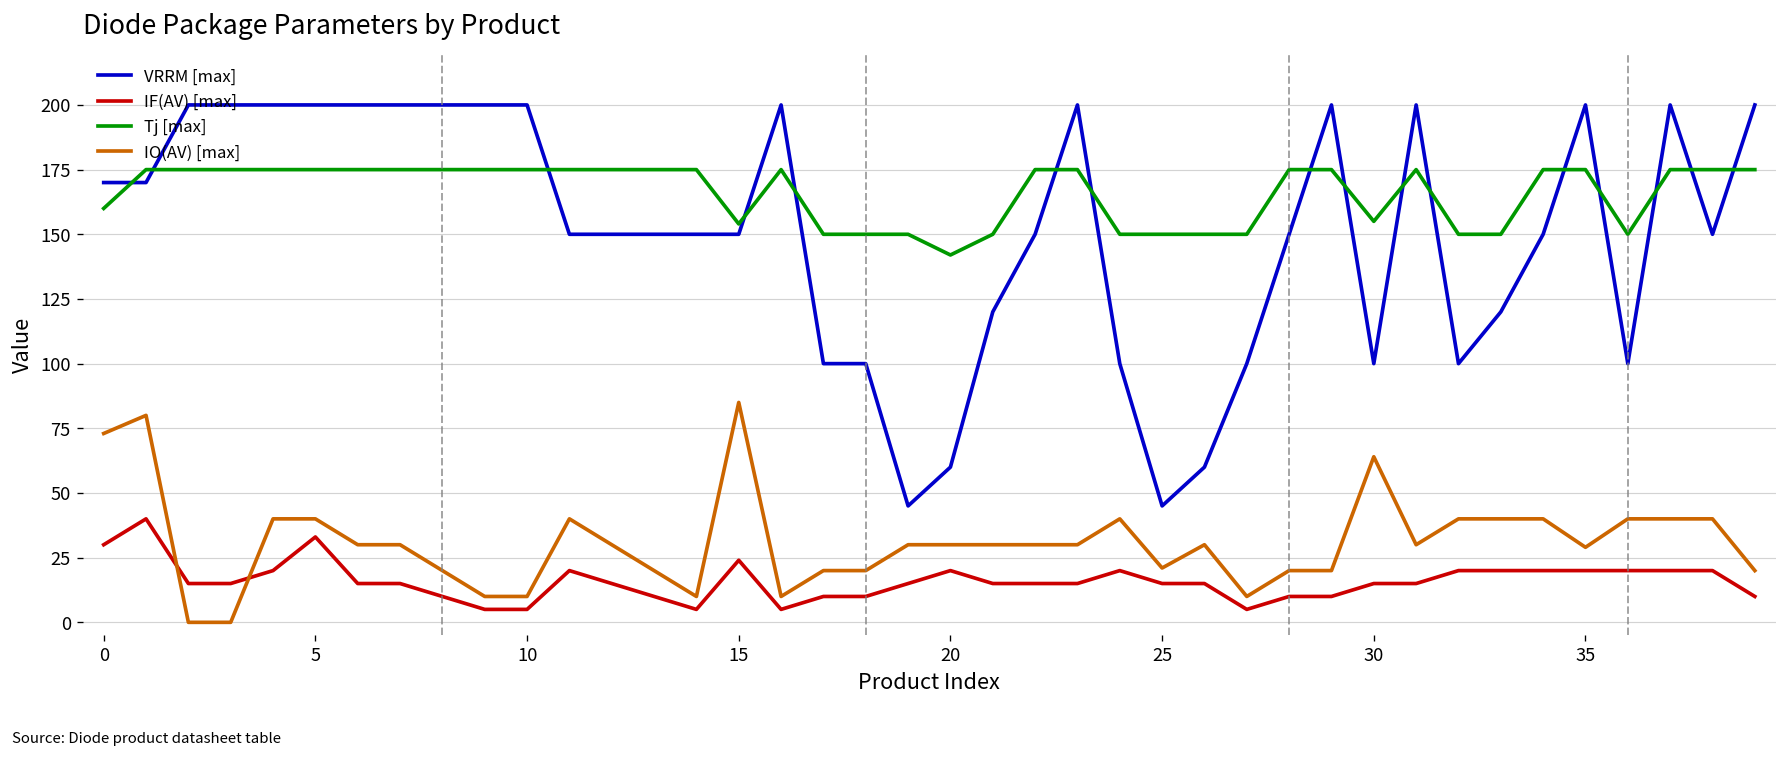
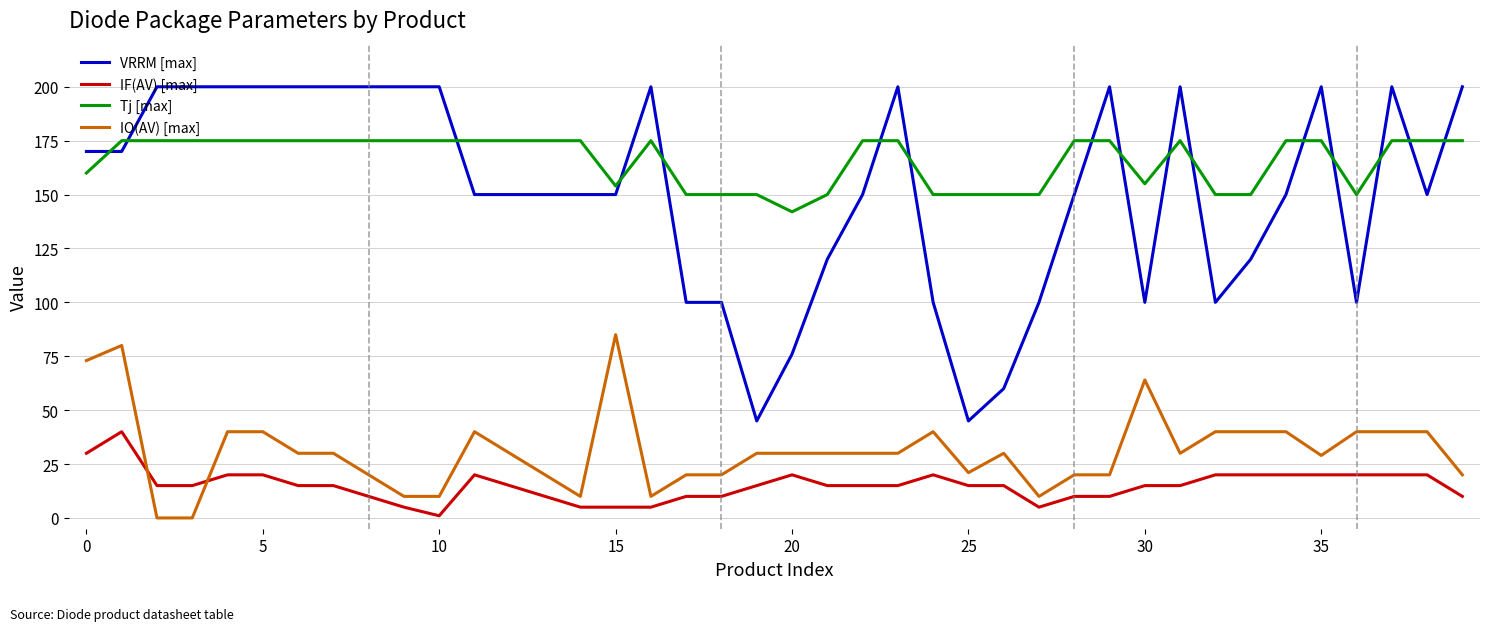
IF(AV) [max], 5: 33 -> 20
IF(AV) [max], 10: 5 -> 1
IF(AV) [max], 15: 24 -> 5
VRRM [max], 20: 60 -> 76
